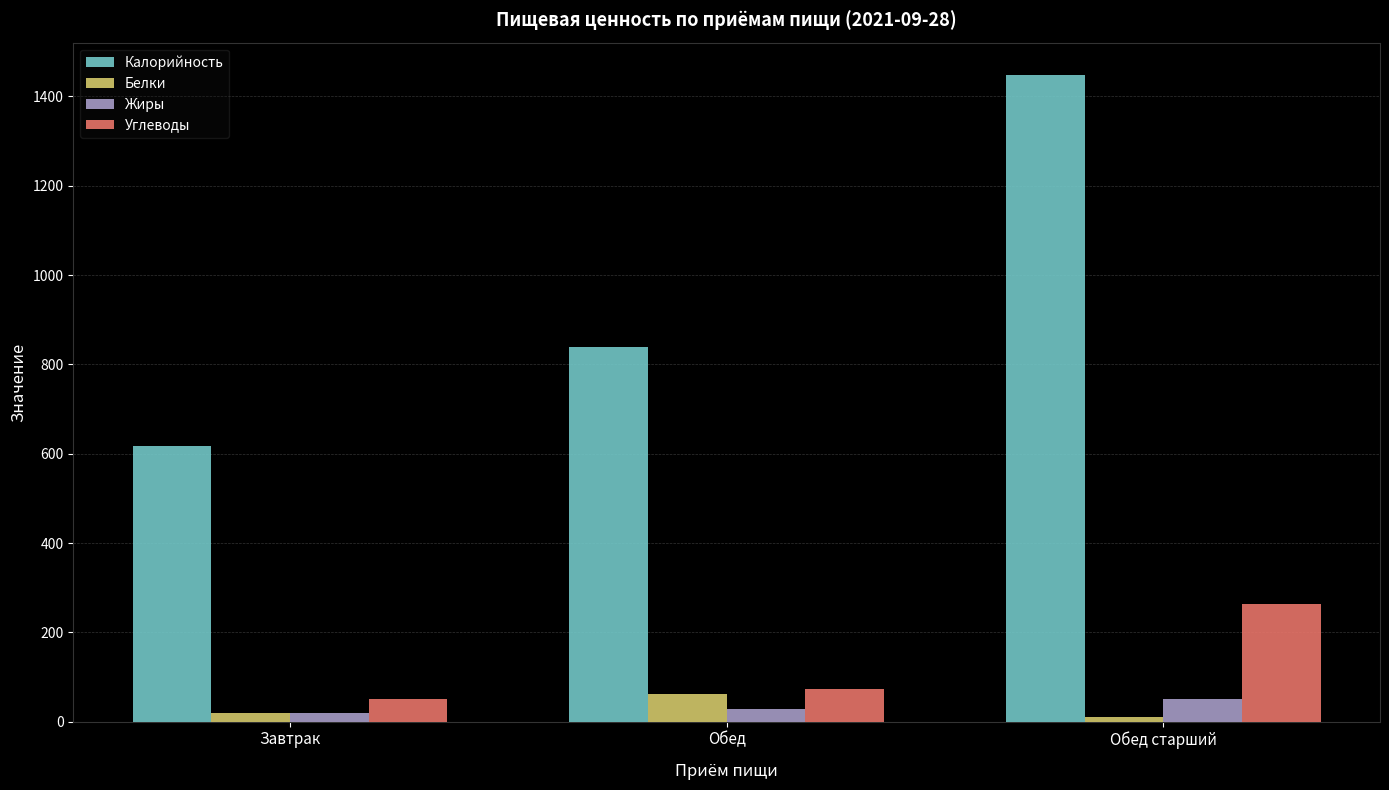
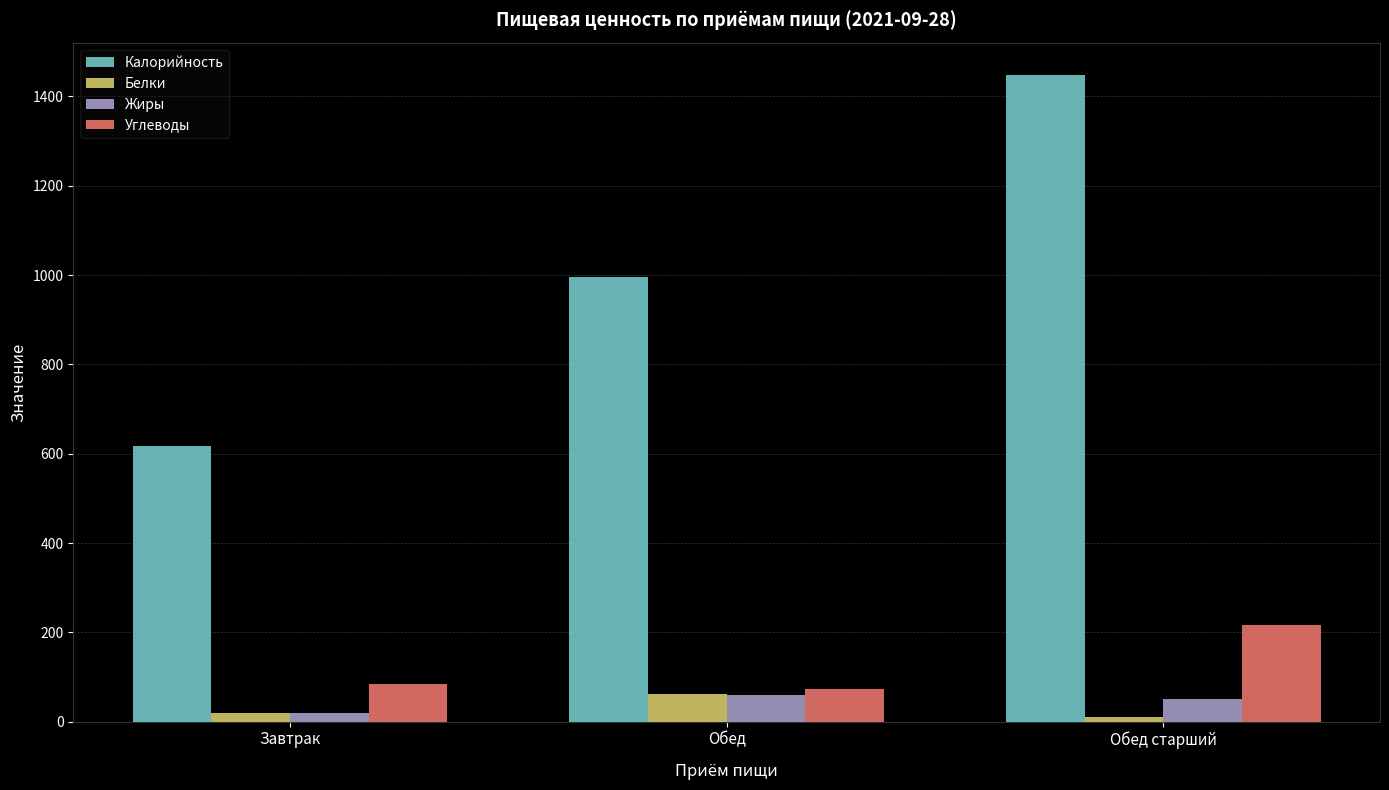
Углеводы, Завтрак: 50 -> 80
Калорийность, Обед: 840 -> 1000
Жиры, Обед: 30 -> 60
Углеводы, Обед старший: 260 -> 220
